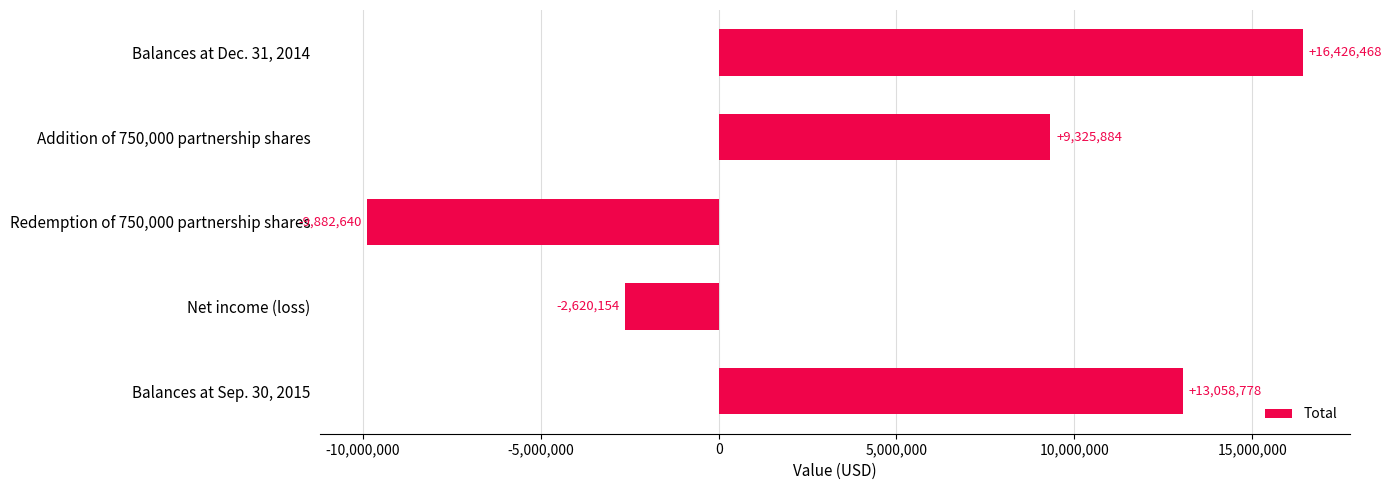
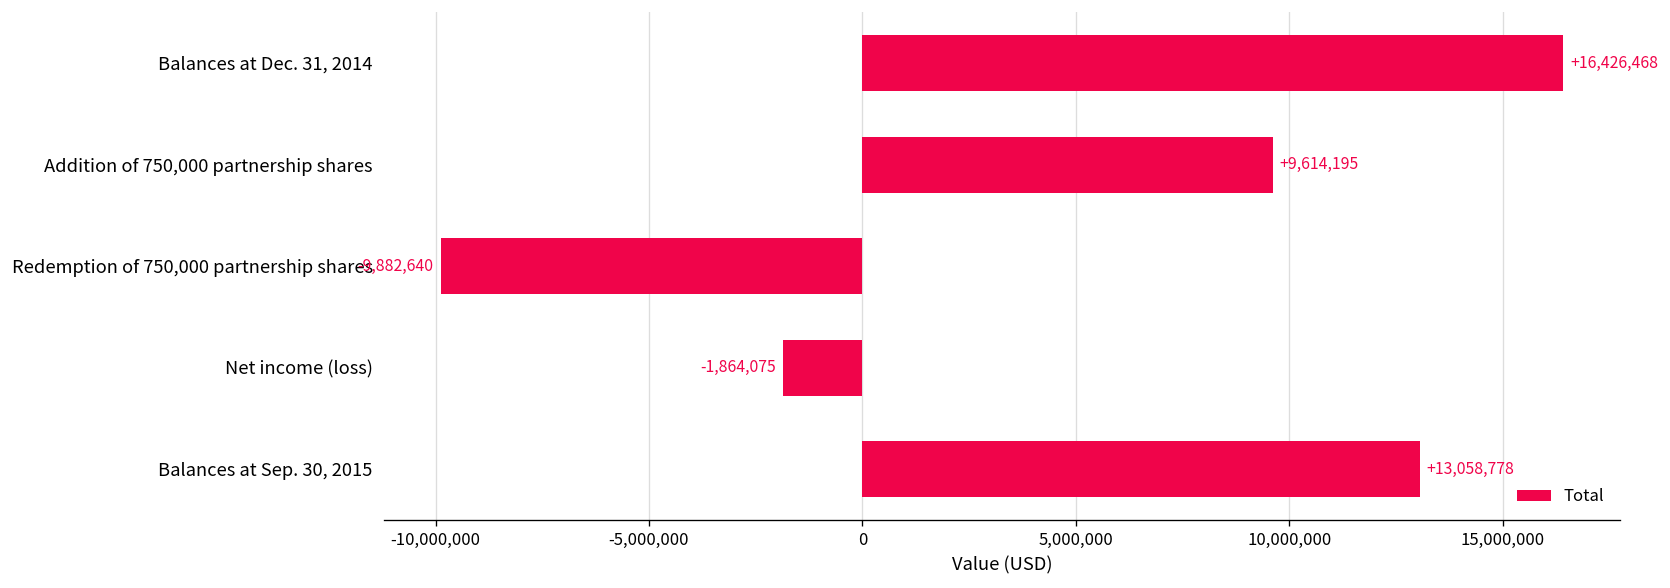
Addition of 750,000 partnership shares: +9,325,884 -> +9,614,195
Net income (loss): -2,620,154 -> -1,864,075
